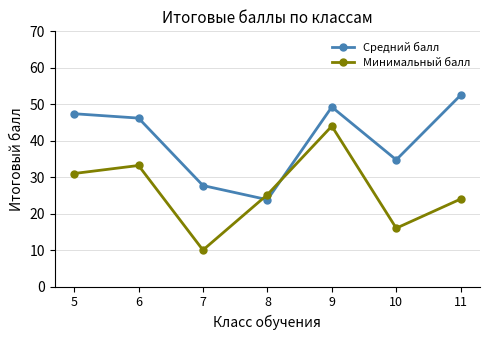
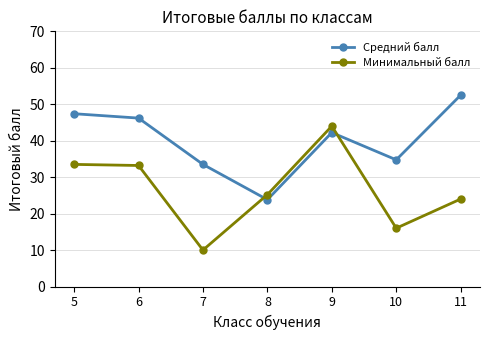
Минимальный балл, 5: 31 -> 34
Средний балл, 7: 28 -> 34
Средний балл, 9: 49 -> 42
